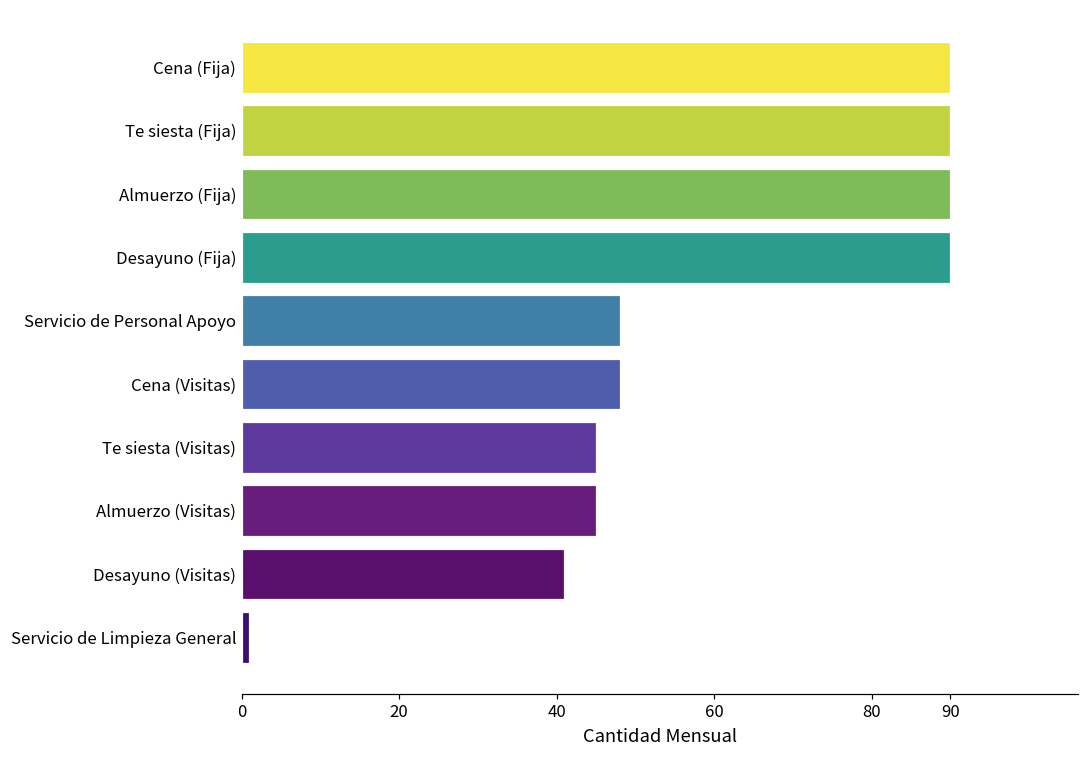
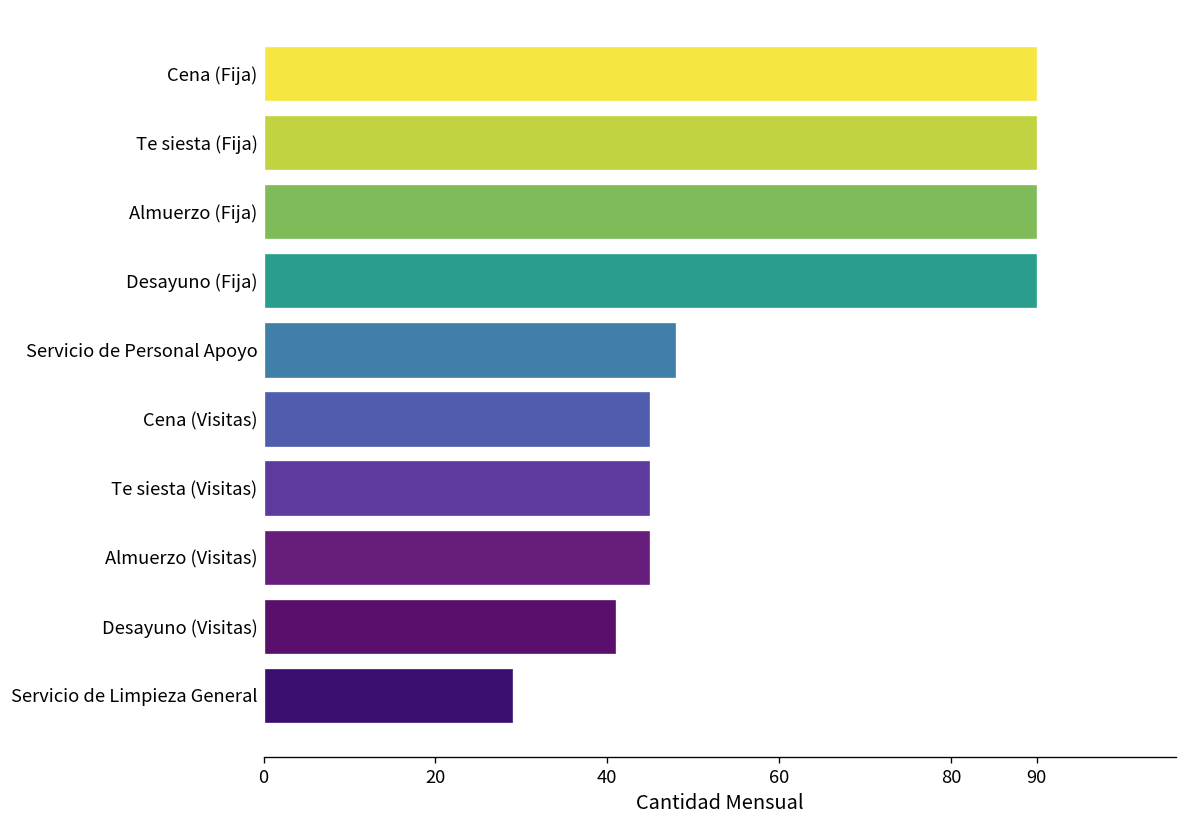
Cena (Visitas): 48 -> 45
Servicio de Limpieza General: 1 -> 29
